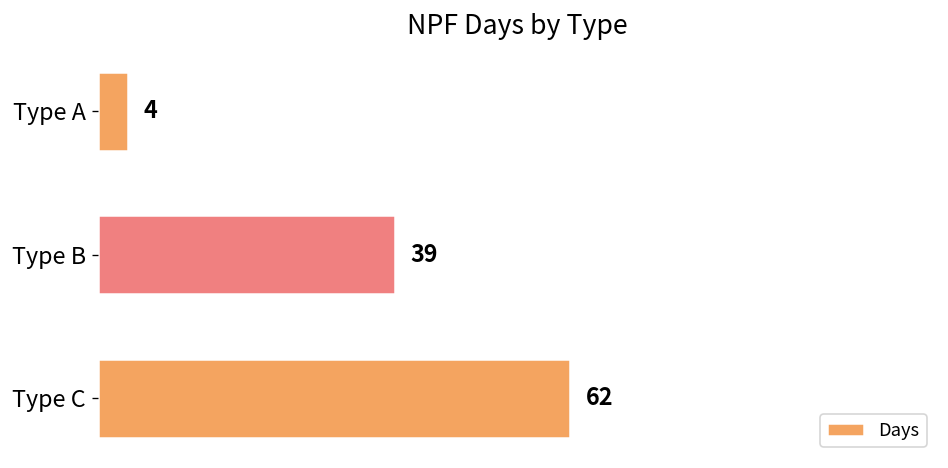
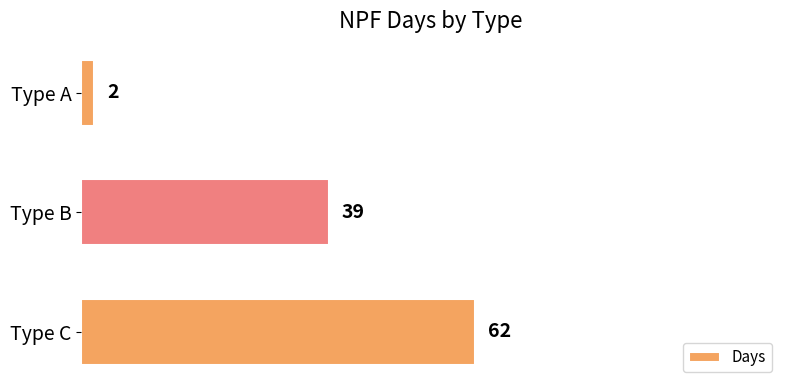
Type A: 4 -> 2
